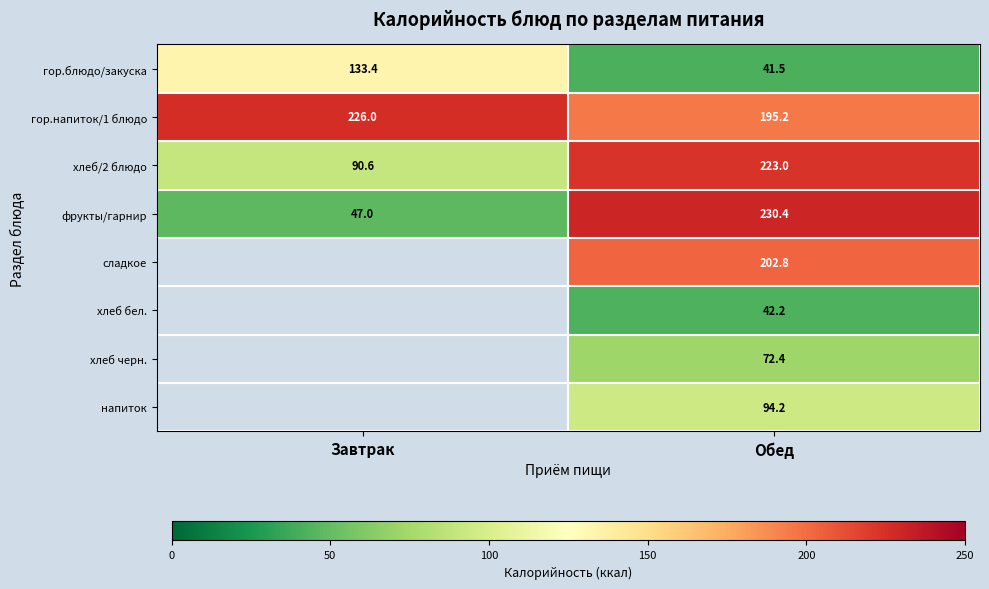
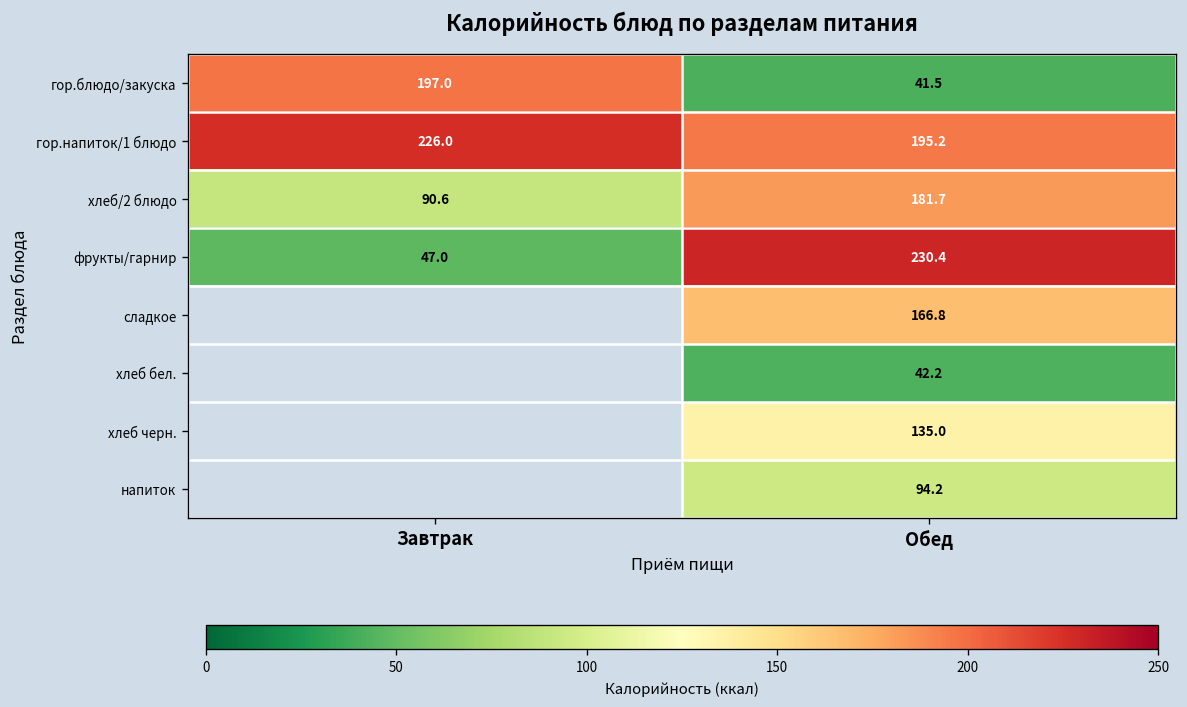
гор.блюдо/закуска, Завтрак: 133.4 -> 197.0
хлеб/2 блюдо, Обед: 223.0 -> 181.7
сладкое, Обед: 202.8 -> 166.8
хлеб черн., Обед: 72.4 -> 135.0
